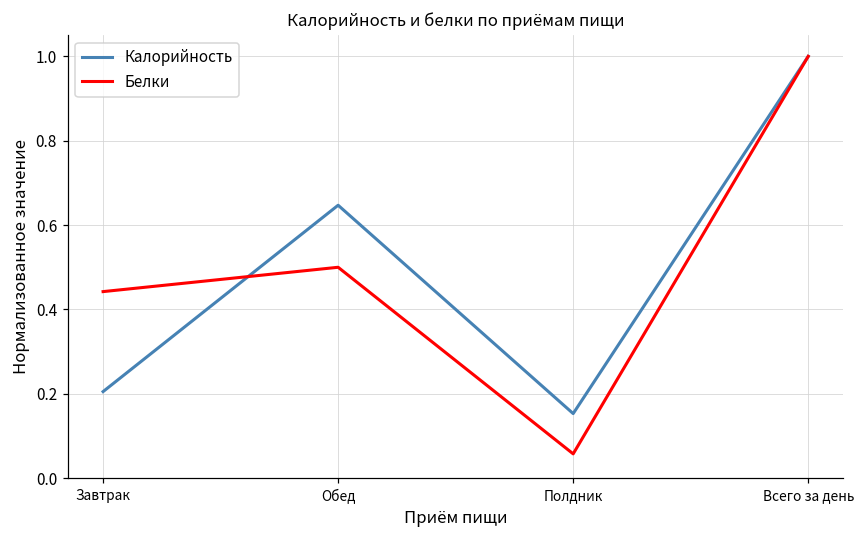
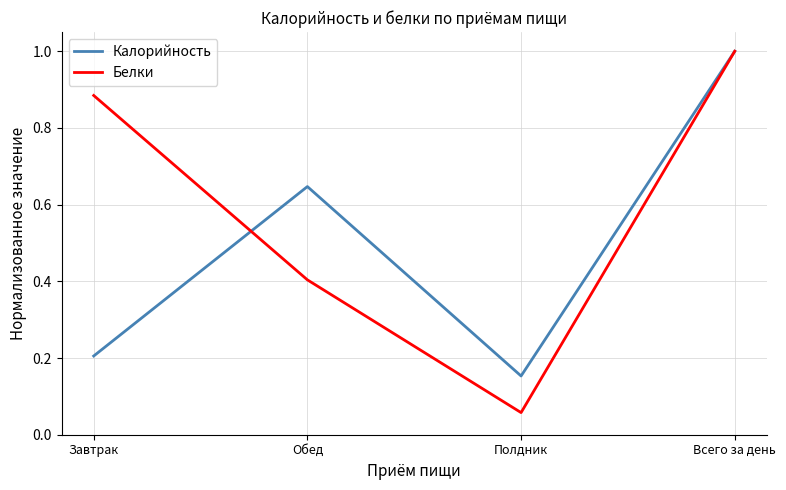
Белки, Завтрак: 0.44 -> 0.88
Белки, Обед: 0.50 -> 0.40
